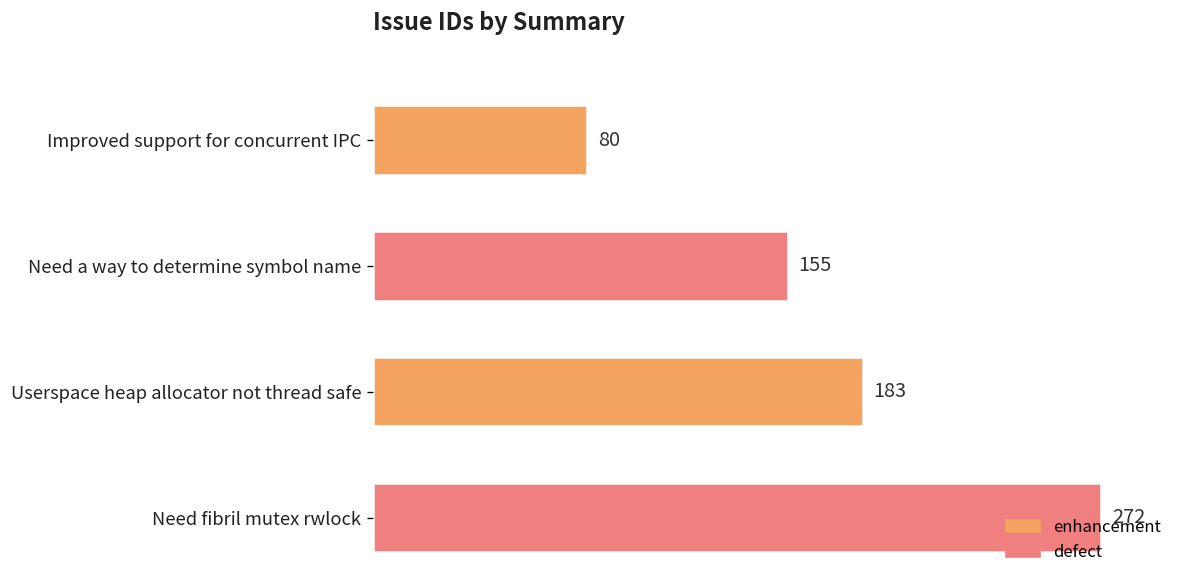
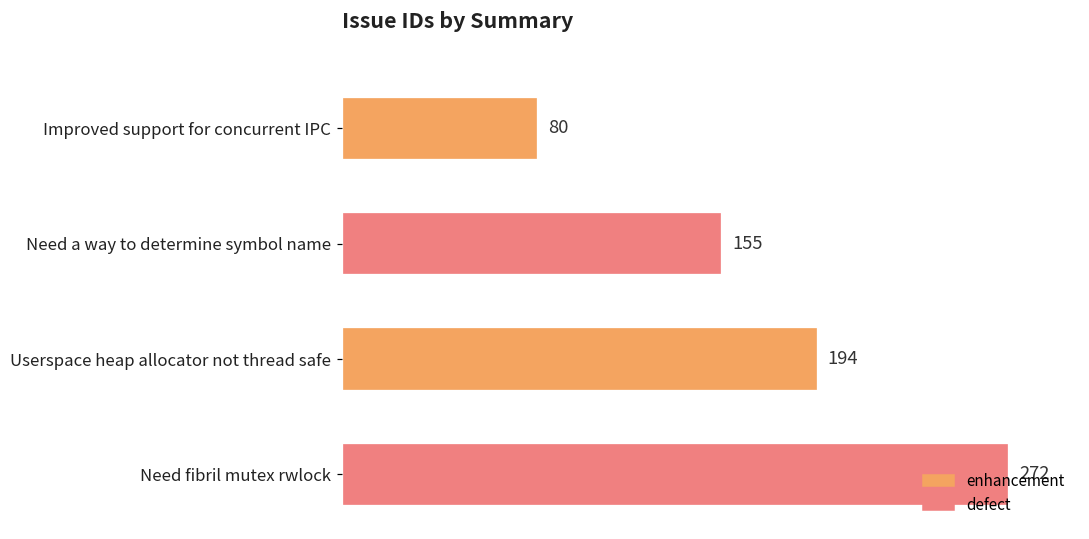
Userspace heap allocator not thread safe: 183 -> 194
